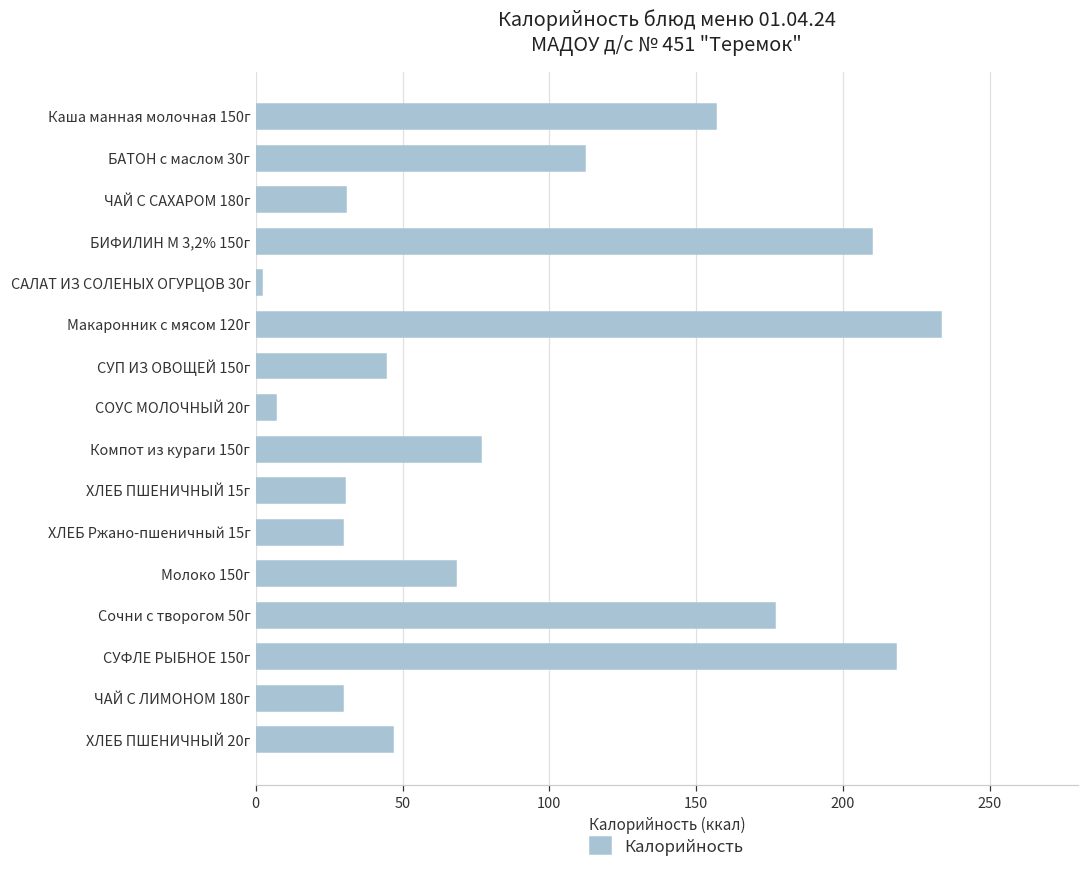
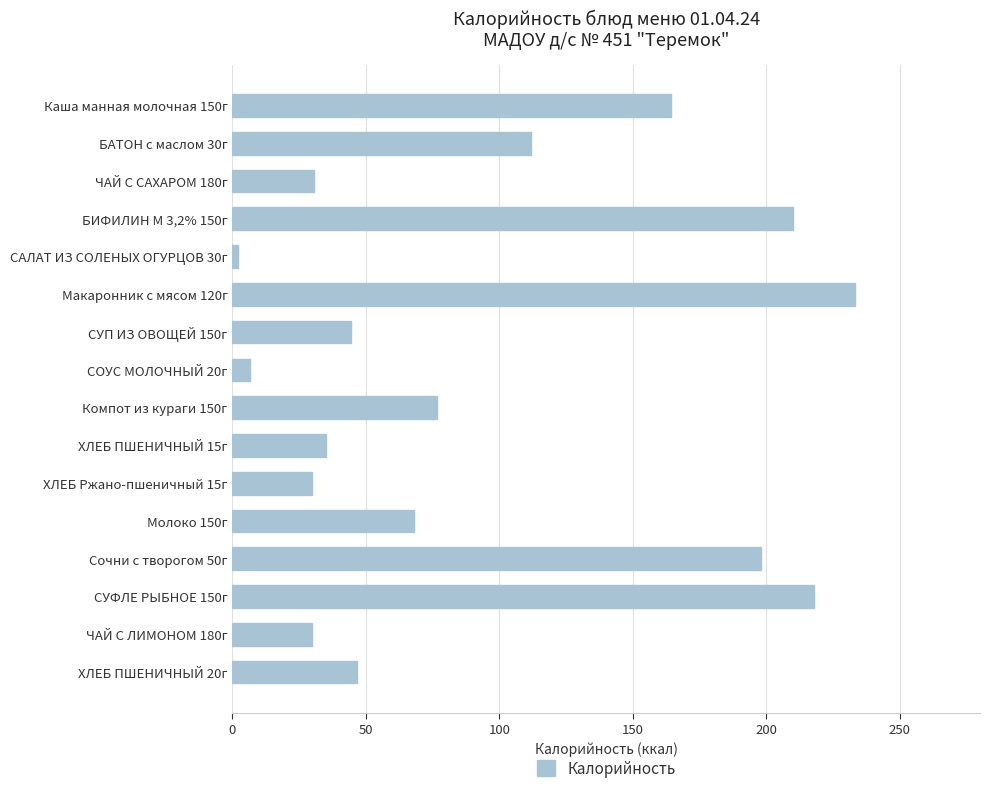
Каша манная молочная 150г: 157 -> 164
ХЛЕБ ПШЕНИЧНЫЙ 15г: 30 -> 35
Сочни с творогом 50г: 177 -> 198
